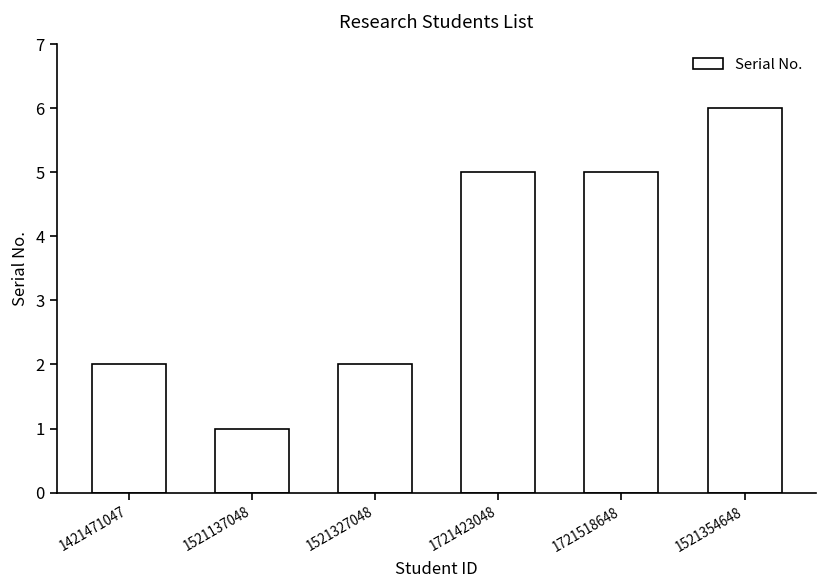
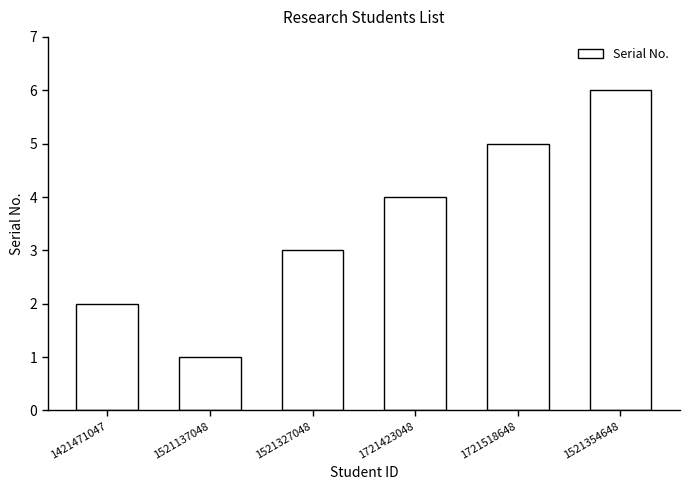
1521327048: 2 -> 3
1721423048: 5 -> 4
